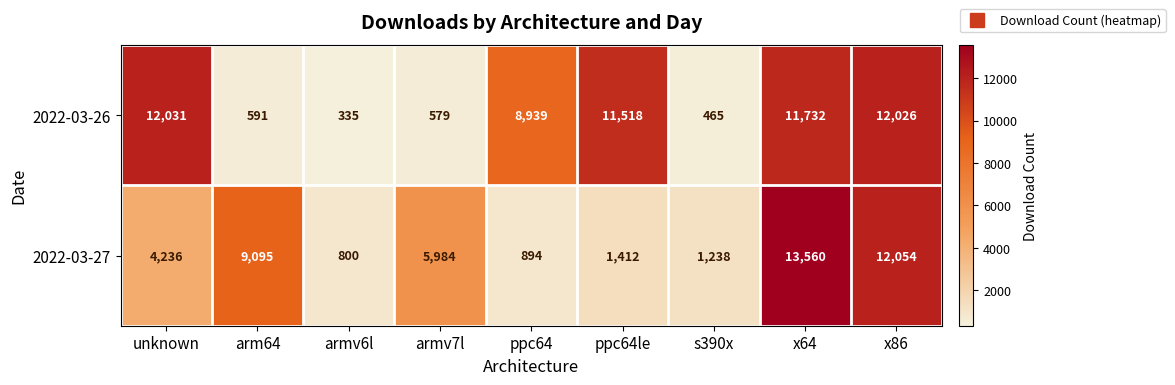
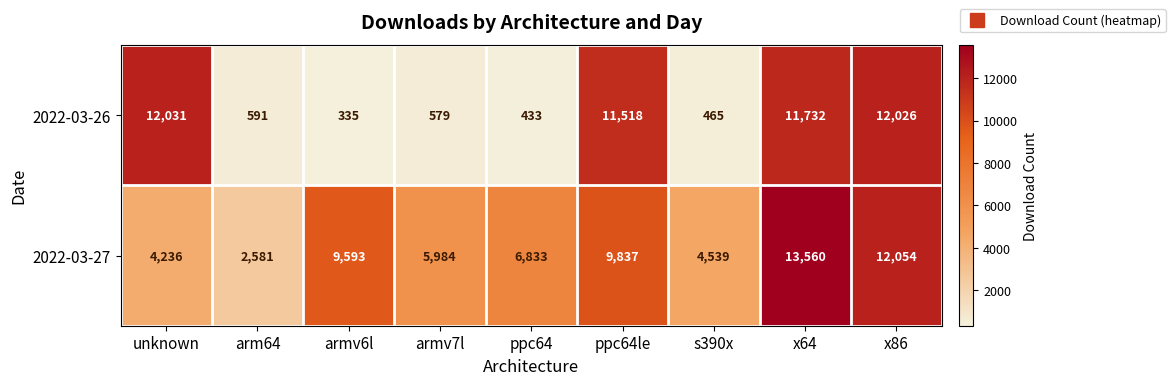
2022-03-26, ppc64: 8,939 -> 433
2022-03-27, arm64: 9,095 -> 2,581
2022-03-27, armv6l: 800 -> 9,593
2022-03-27, ppc64: 894 -> 6,833
2022-03-27, ppc64le: 1,412 -> 9,837
2022-03-27, s390x: 1,238 -> 4,539
